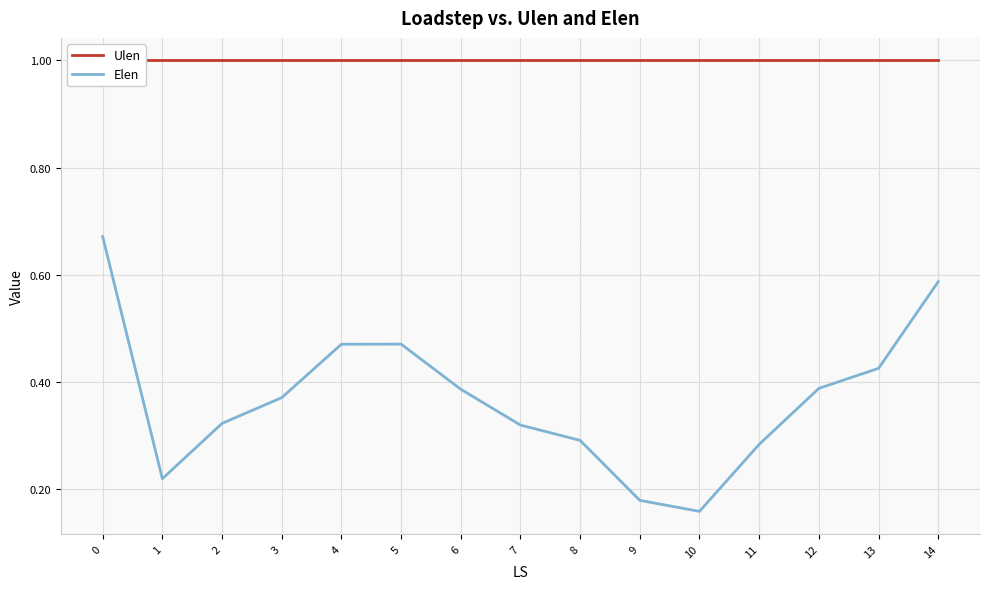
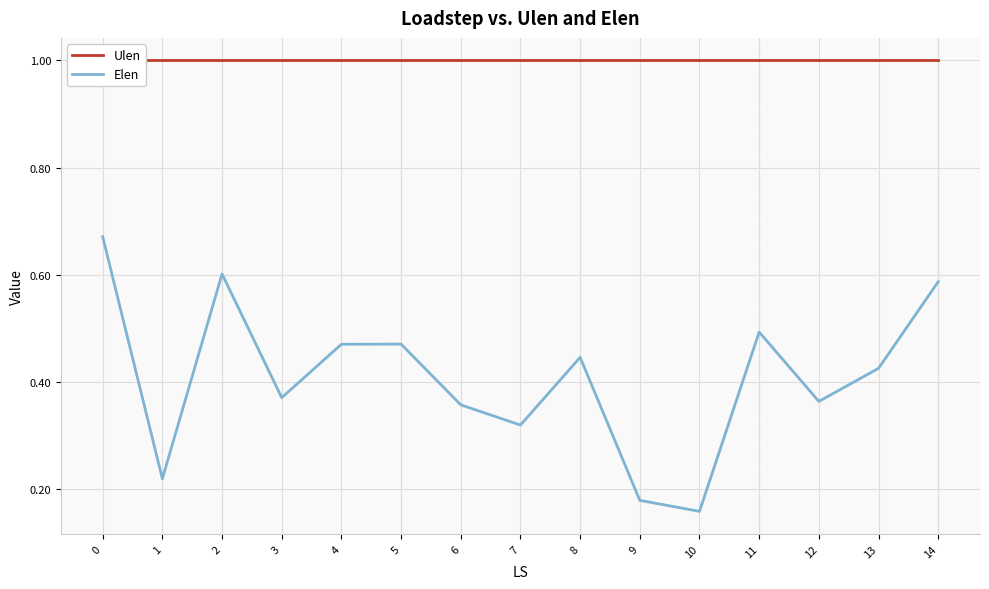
Elen, 2: 0.32 -> 0.60
Elen, 6: 0.39 -> 0.36
Elen, 8: 0.29 -> 0.45
Elen, 11: 0.28 -> 0.49
Elen, 12: 0.39 -> 0.36
